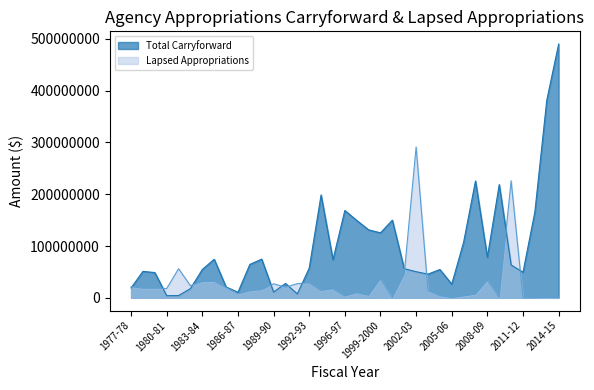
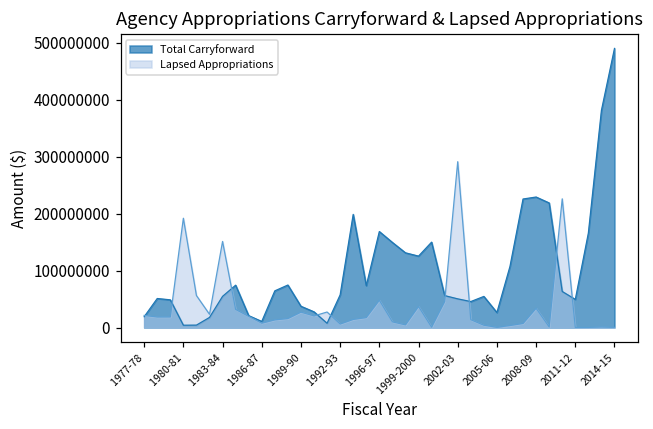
Lapsed Appropriations, 1980-81: 20000000 -> 190000000
Lapsed Appropriations, 1983-84: 30000000 -> 150000000
Total Carryforward, 1989-90: 10000000 -> 40000000
Lapsed Appropriations, 1992-93: 30000000 -> 10000000
Lapsed Appropriations, 1996-97: 0 -> 50000000
Total Carryforward, 2008-09: 80000000 -> 230000000
